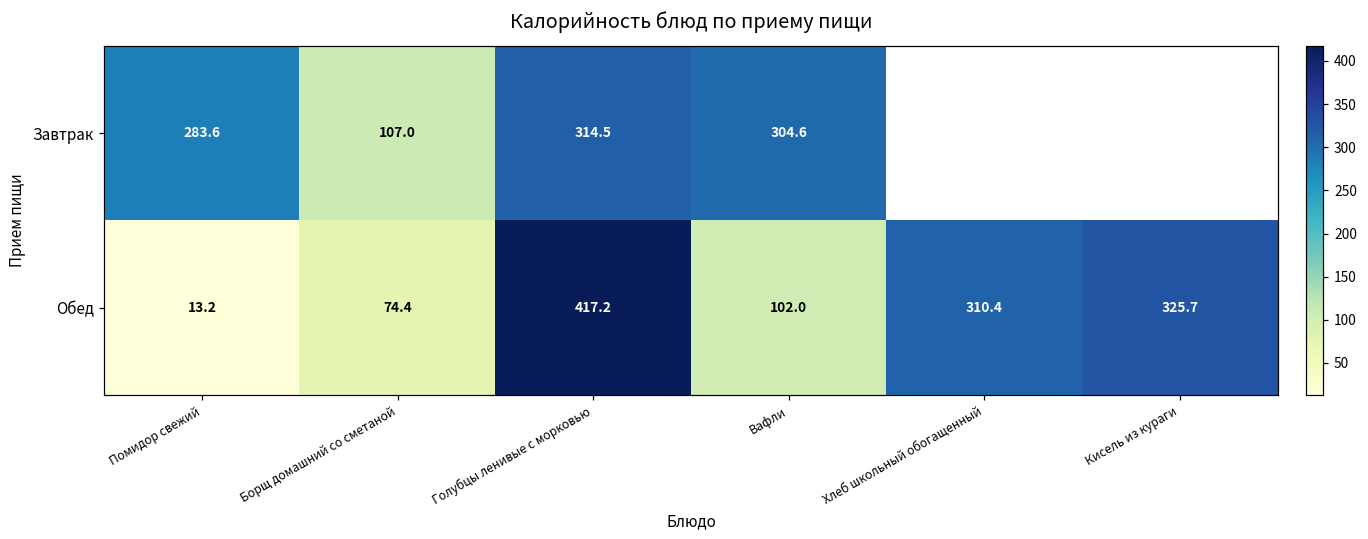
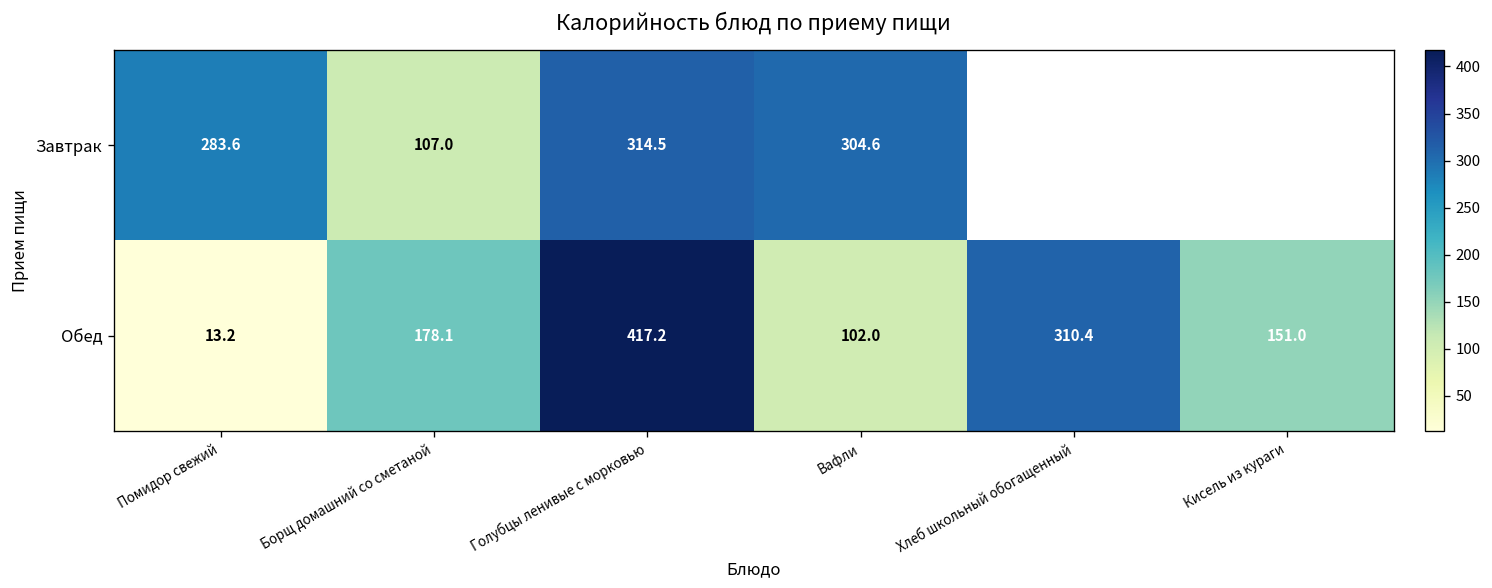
Обед, Борщ домашний со сметаной: 74.4 -> 178.1
Обед, Кисель из кураги: 325.7 -> 151.0
